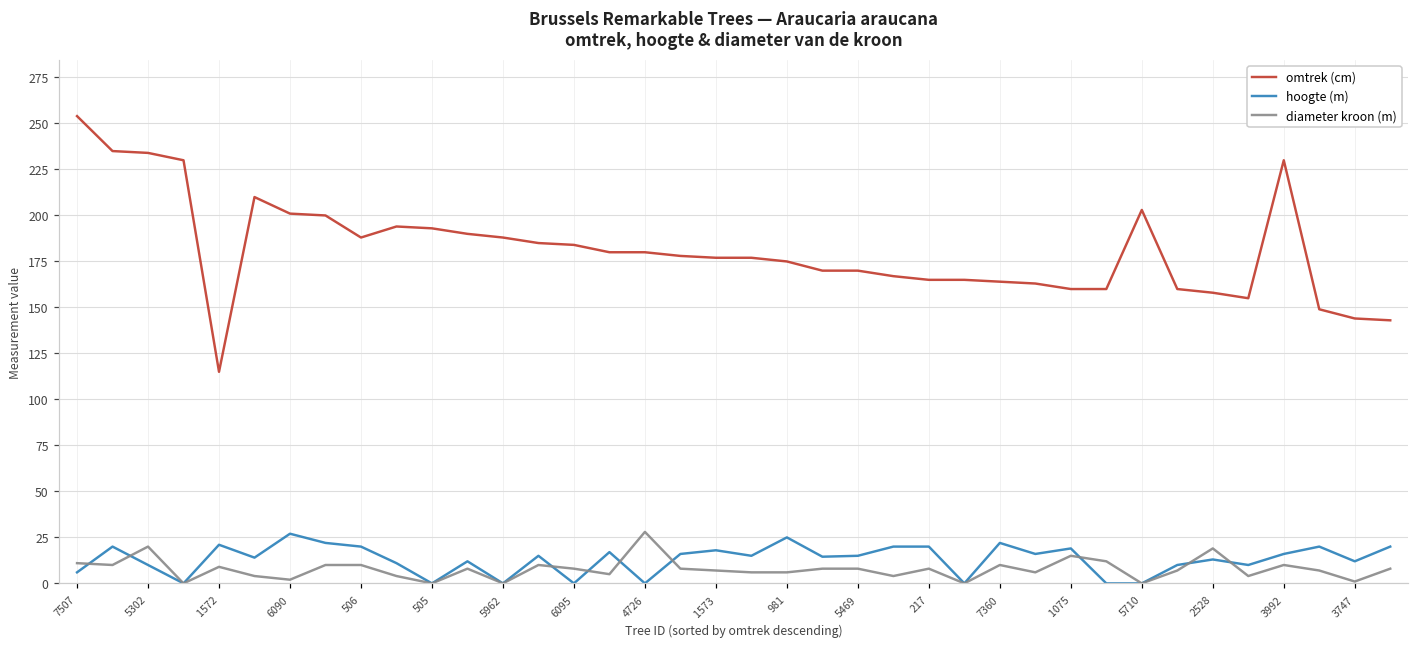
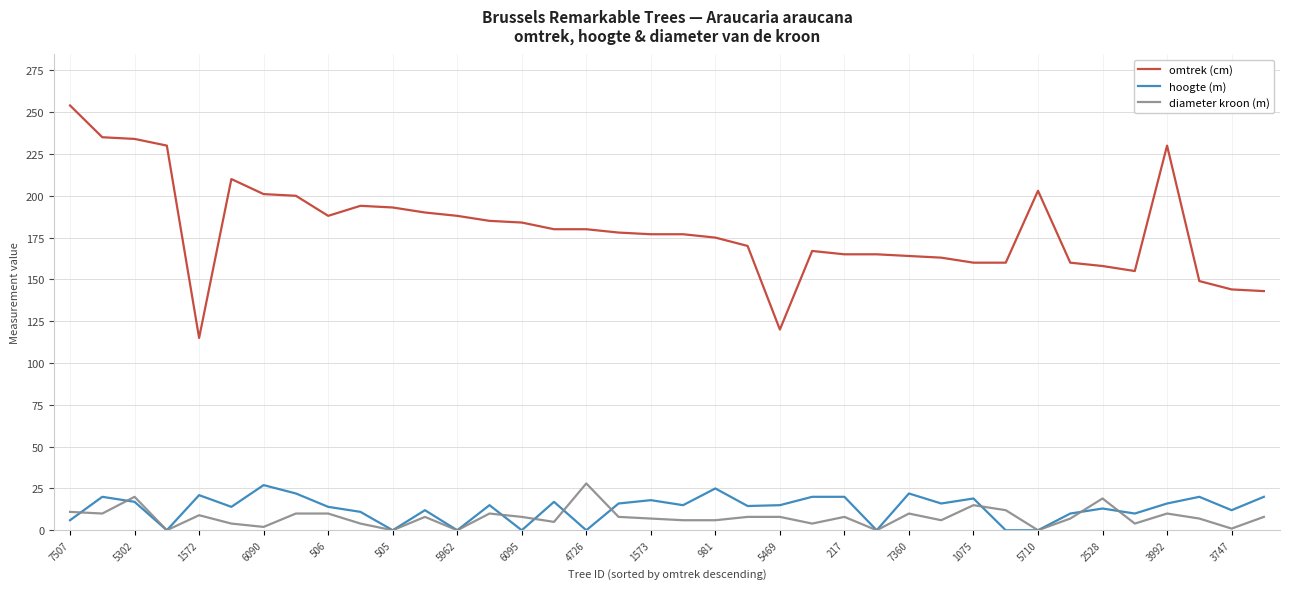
hoogte (m), 5302: 10 -> 17
hoogte (m), 506: 20 -> 14
omtrek (cm), 5469: 170 -> 120
